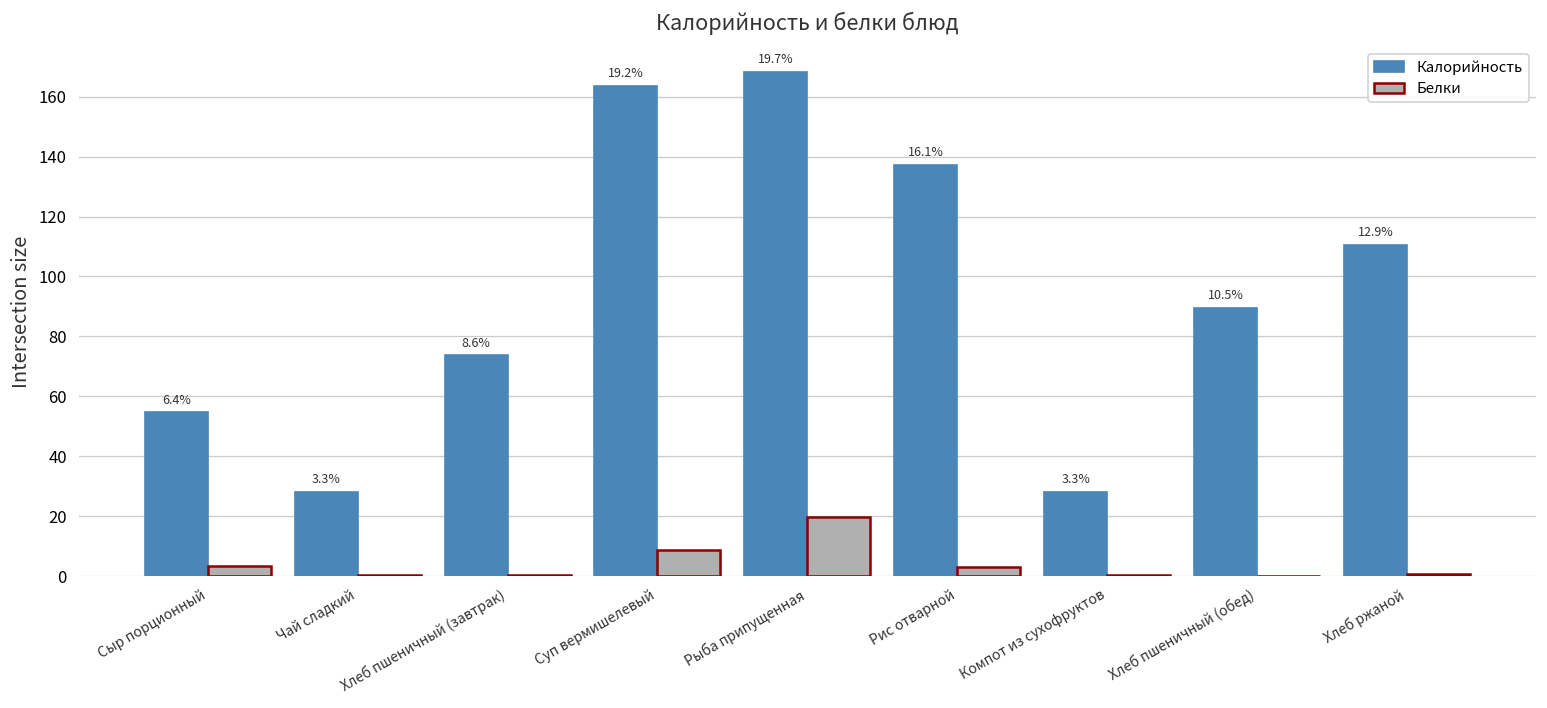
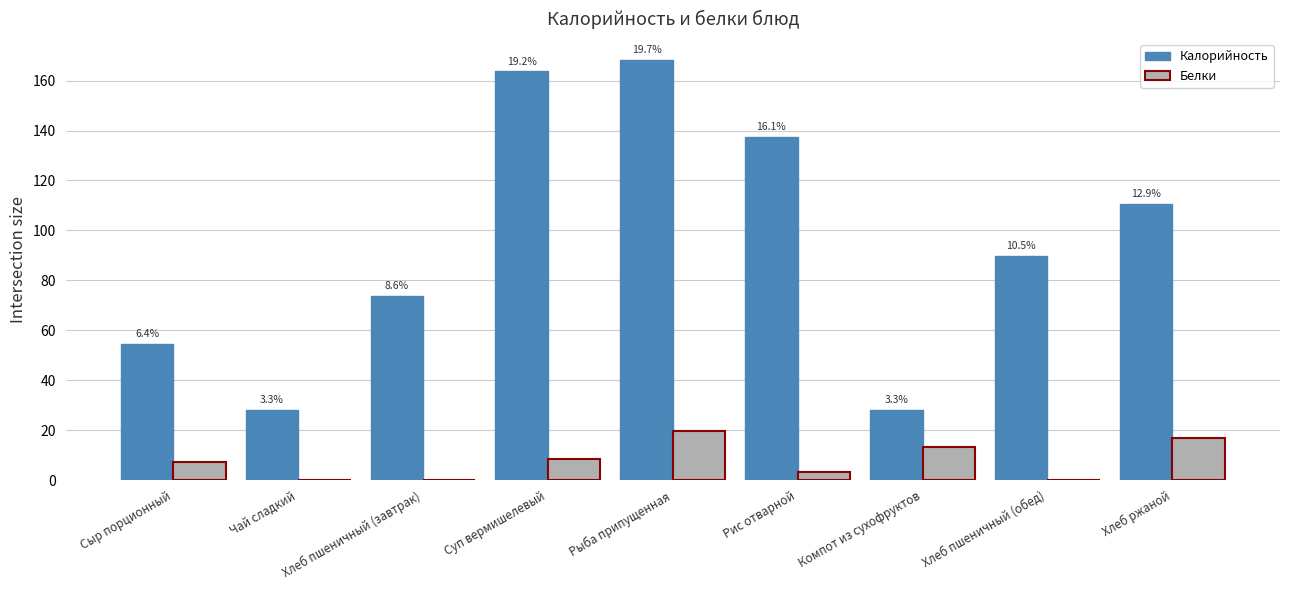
Белки, Сыр порционный: 3 -> 7
Белки, Компот из сухофруктов: 0 -> 13
Белки, Хлеб ржаной: 1 -> 17
